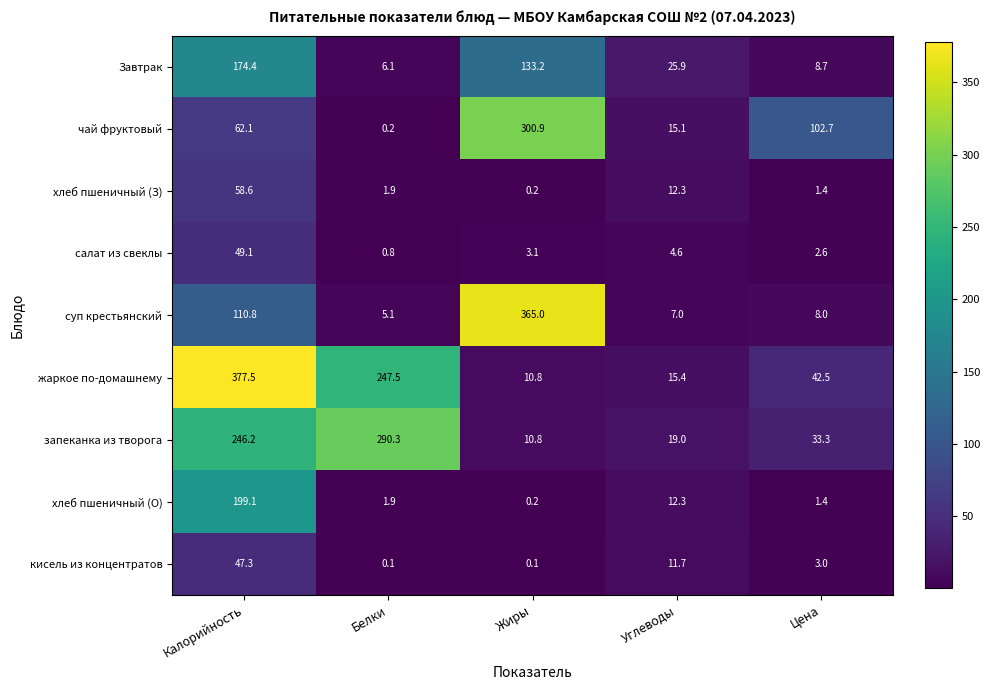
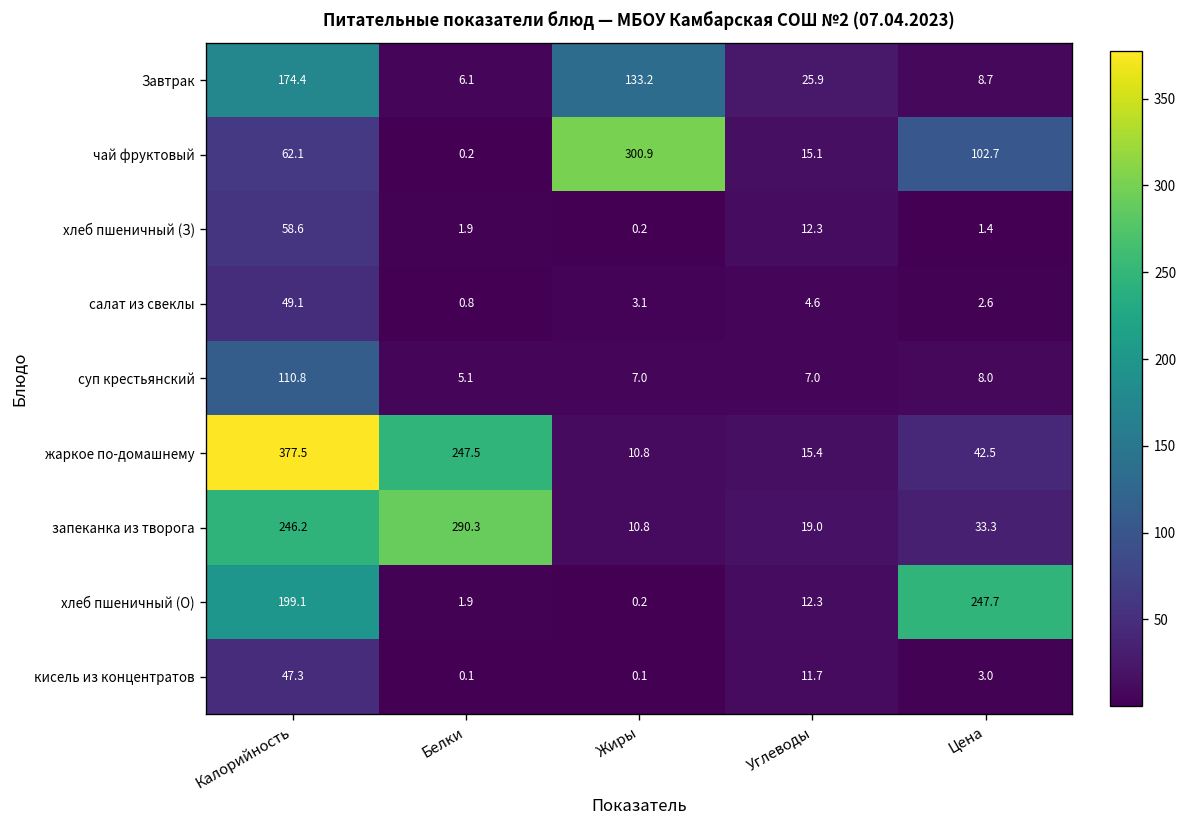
суп крестьянский, Жиры: 365.0 -> 7.0
хлеб пшеничный (О), Цена: 1.4 -> 247.7
